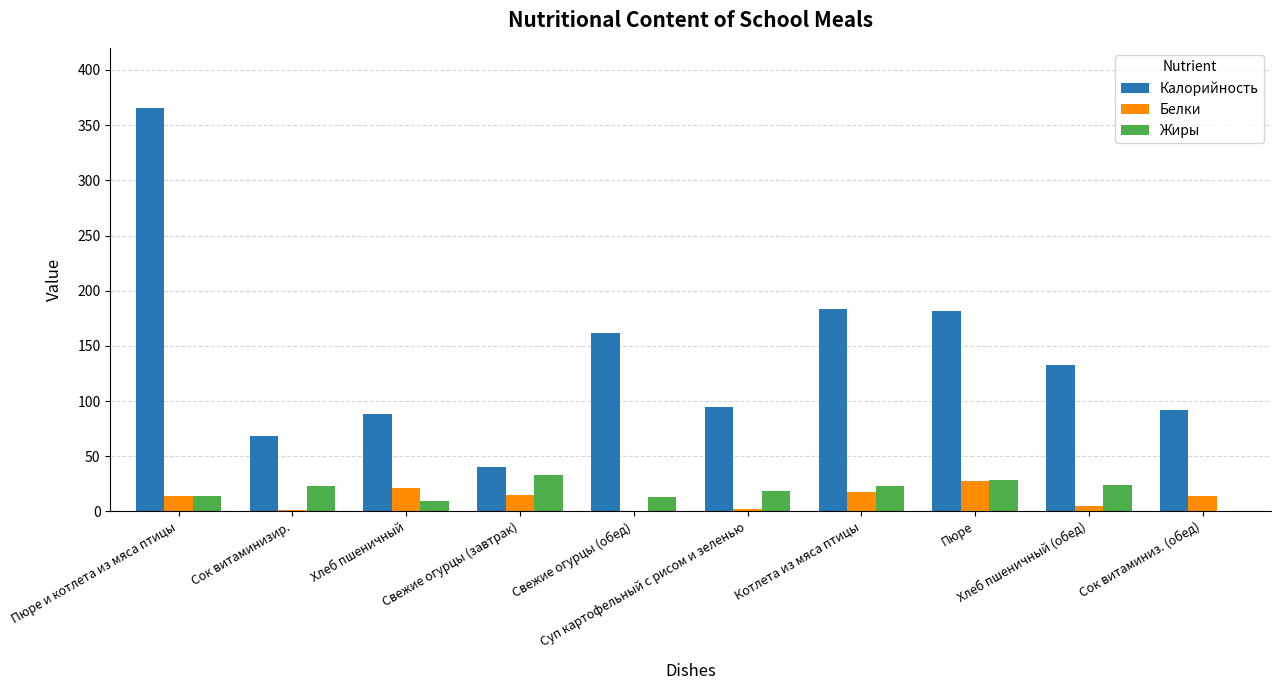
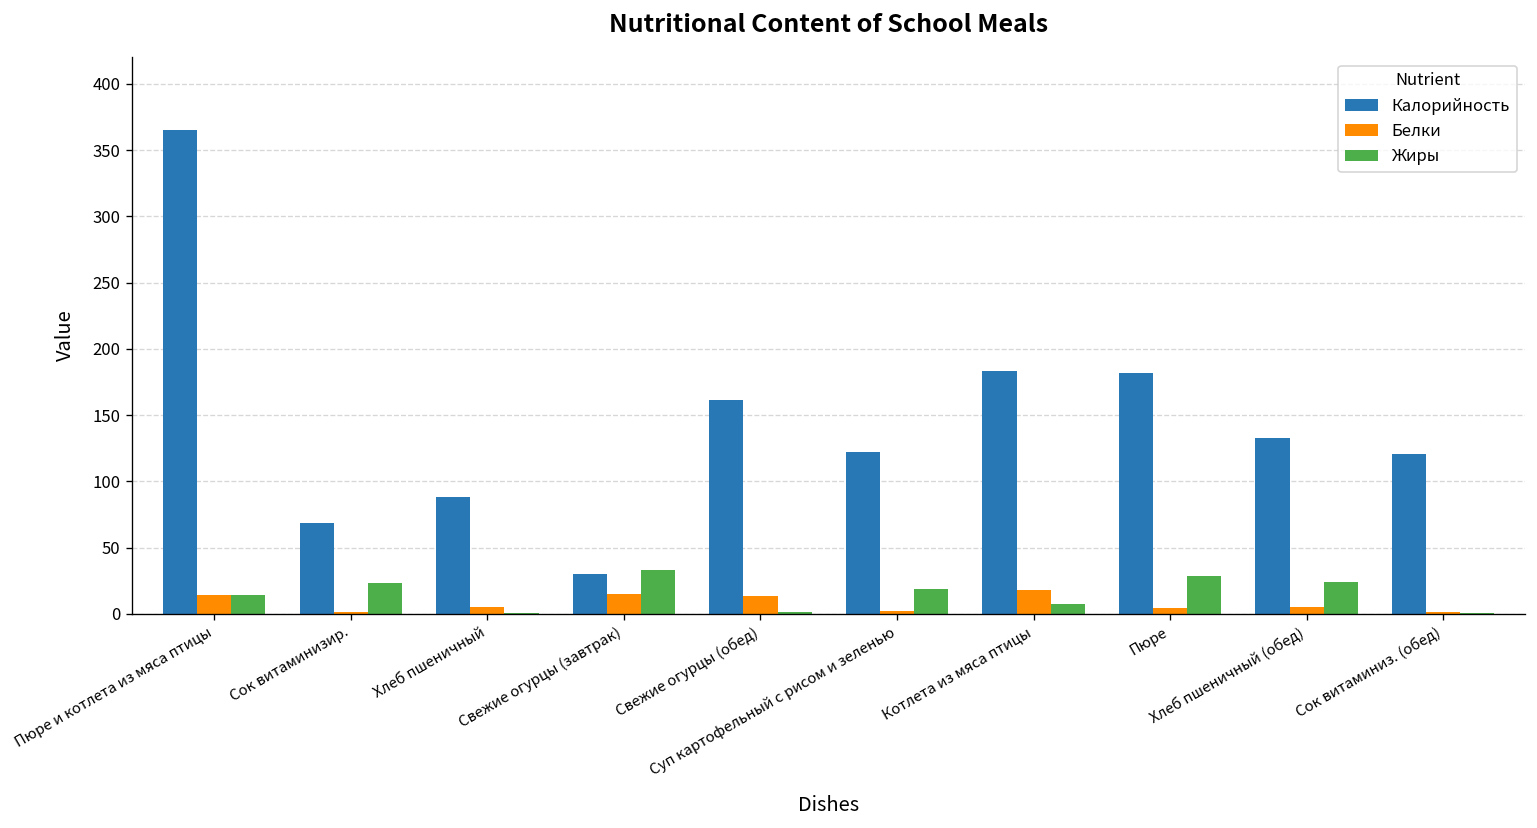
Белки, Хлеб пшеничный: 21 -> 5
Жиры, Хлеб пшеничный: 10 -> 1
Калорийность, Свежие огурцы (завтрак): 40 -> 30
Белки, Свежие огурцы (обед): 1 -> 14
Жиры, Свежие огурцы (обед): 13 -> 1
Калорийность, Суп картофельный с рисом и зеленью: 94 -> 122
Жиры, Котлета из мяса птицы: 23 -> 8
Белки, Пюре: 28 -> 4
Калорийность, Сок витаминиз. (обед): 92 -> 120
Белки, Сок витаминиз. (обед): 14 -> 1
